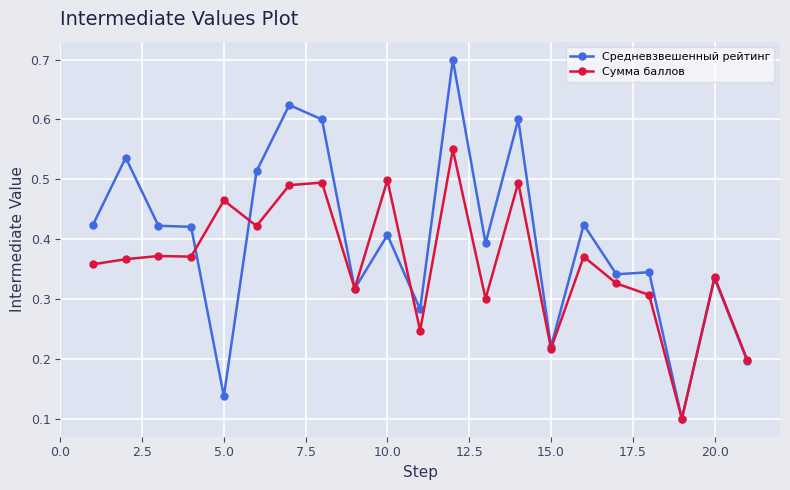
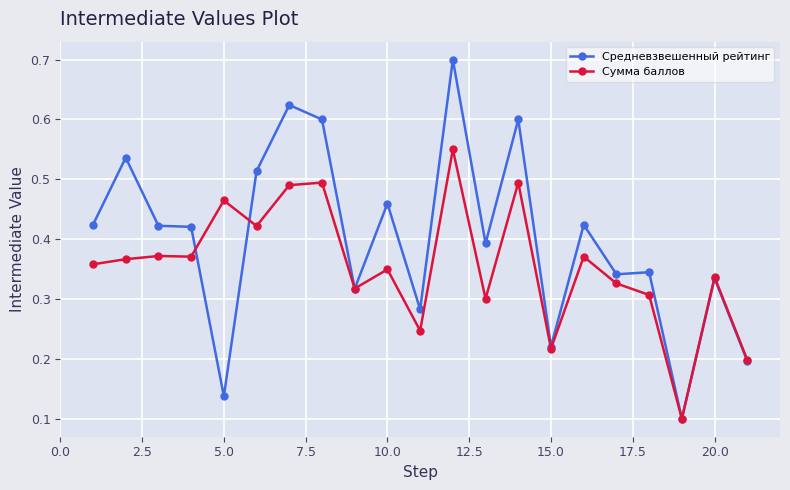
Средневзвешенный рейтинг, 10.0: 0.41 -> 0.46
Сумма баллов, 10.0: 0.50 -> 0.35
